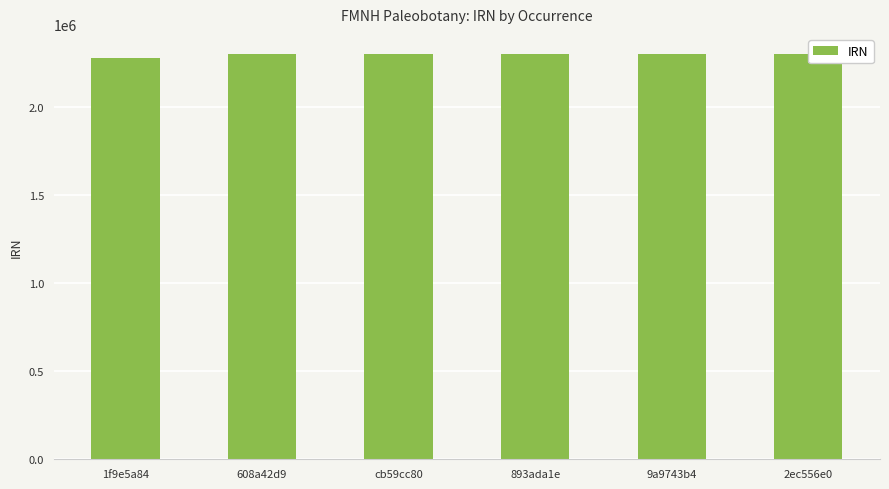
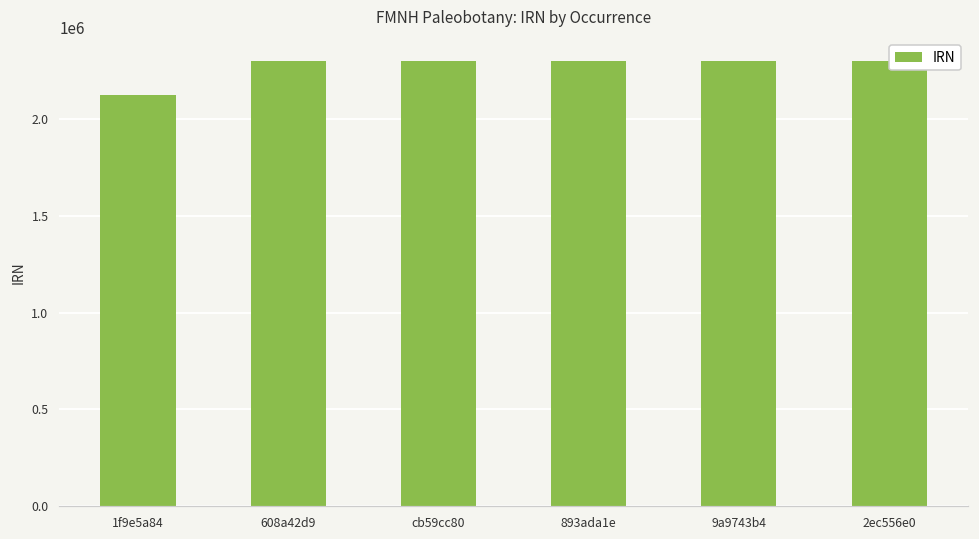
1f9e5a84: 2280000 -> 2120000
